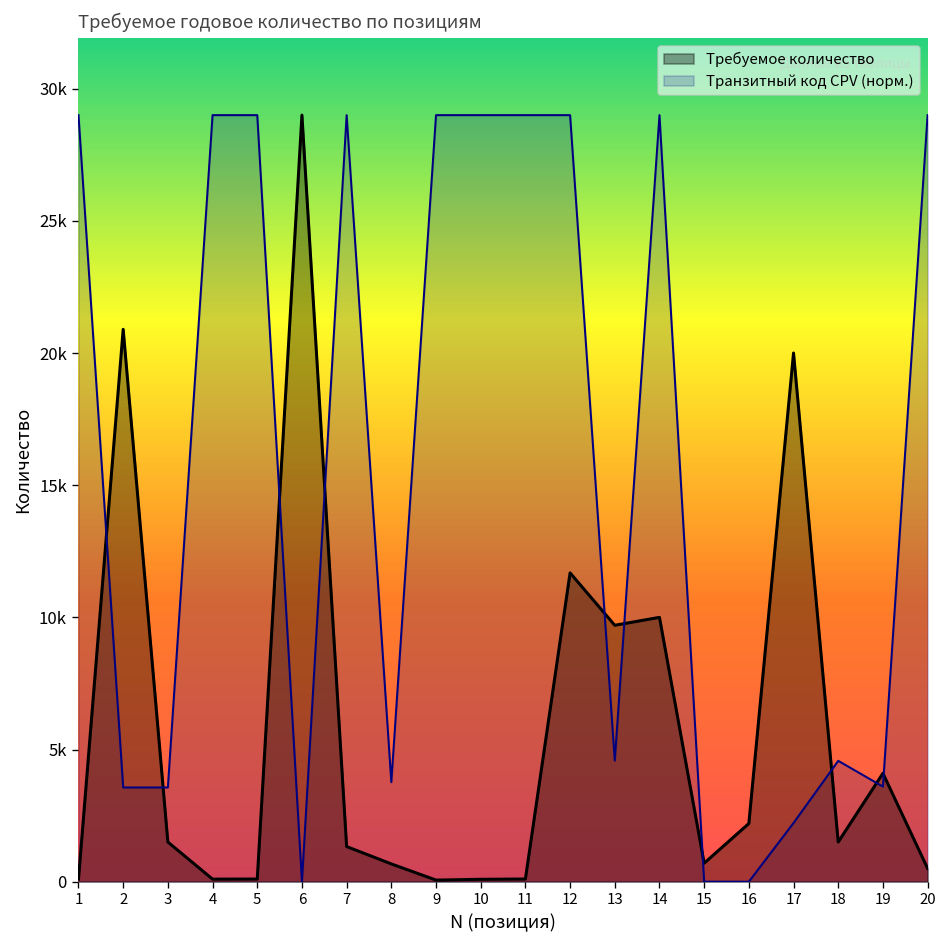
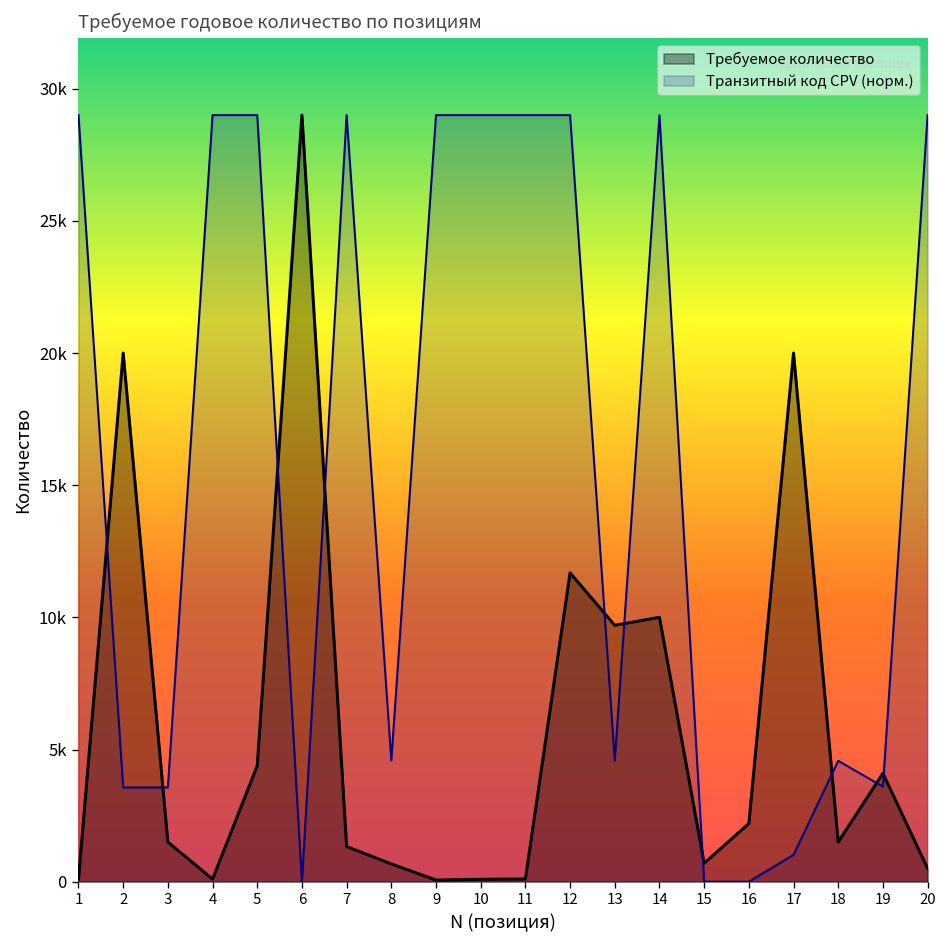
Требуемое количество, 2: 20900 -> 20000
Требуемое количество, 5: 100 -> 4400
Транзитный код CPV (норм.), 8: 3800 -> 4600
Транзитный код CPV (норм.), 17: 2200 -> 1000
